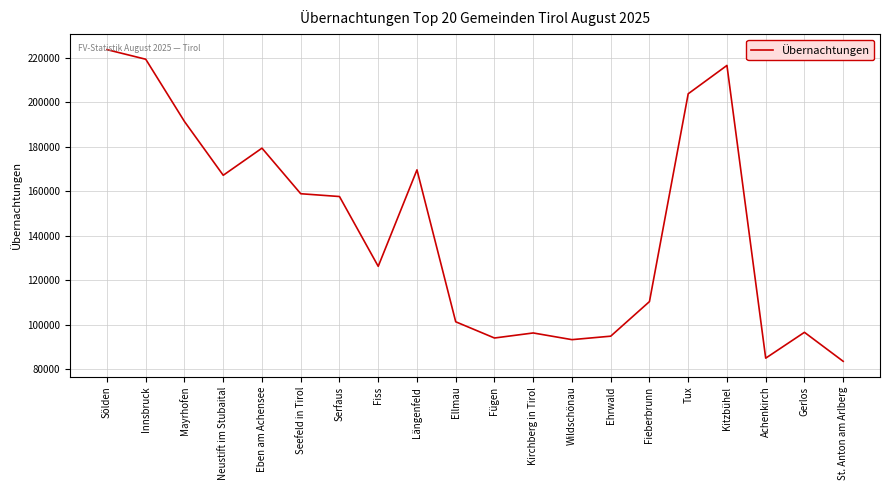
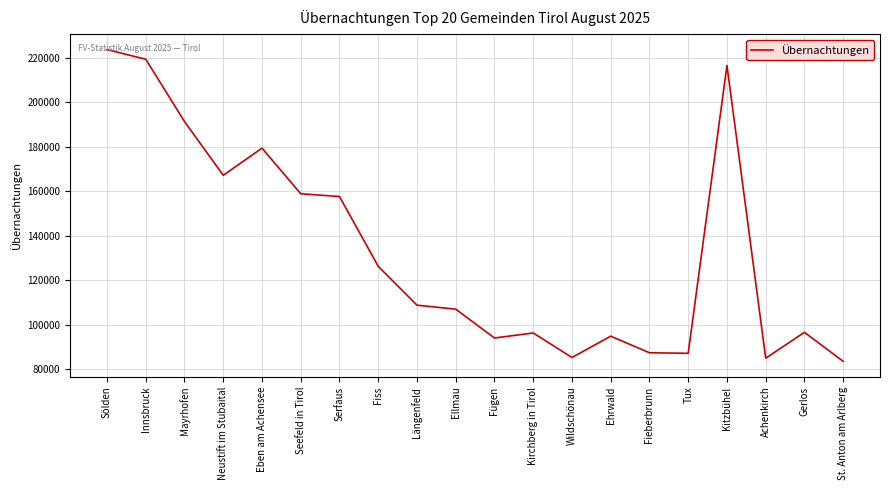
Längenfeld: 170000 -> 109000
Ellmau: 101000 -> 107000
Wildschönau: 93000 -> 85000
Fieberbrunn: 110000 -> 87000
Tux: 204000 -> 87000
